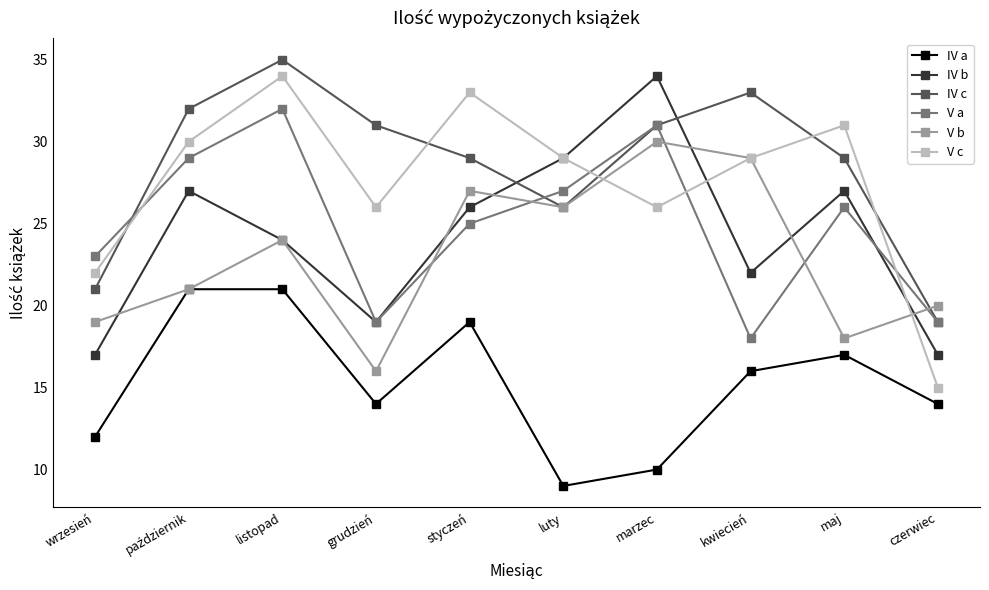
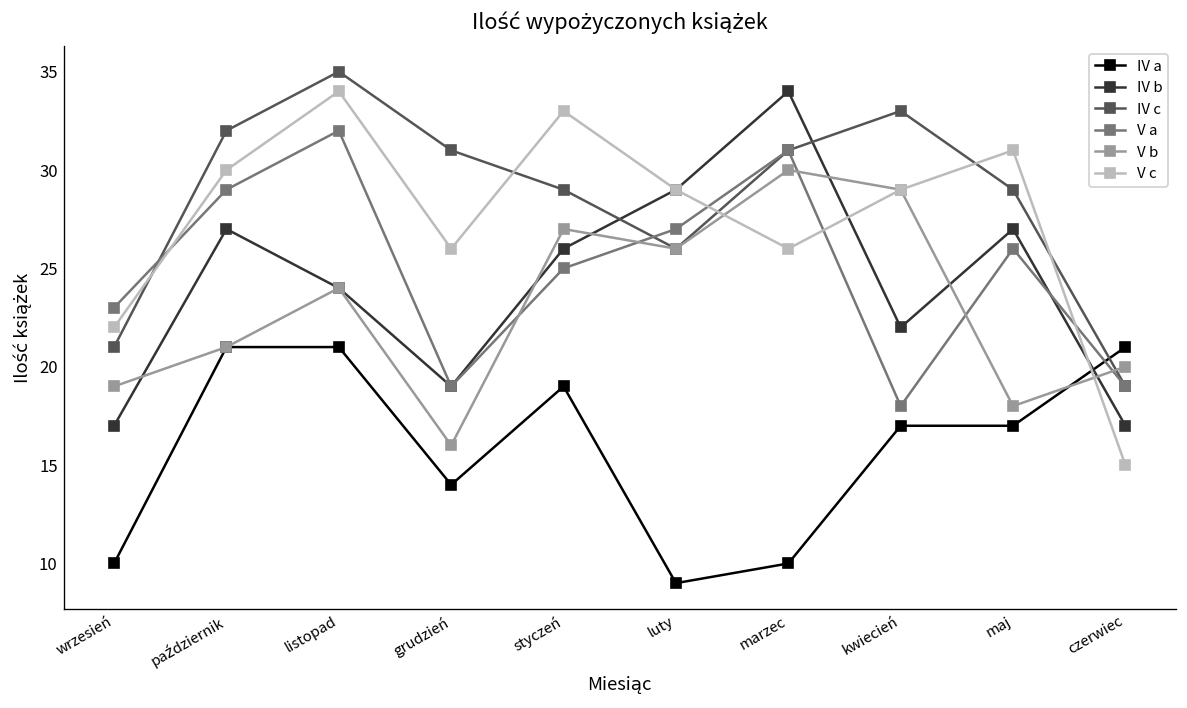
IV a, wrzesień: 12 -> 10
IV a, kwiecień: 16 -> 17
IV a, czerwiec: 14 -> 21
